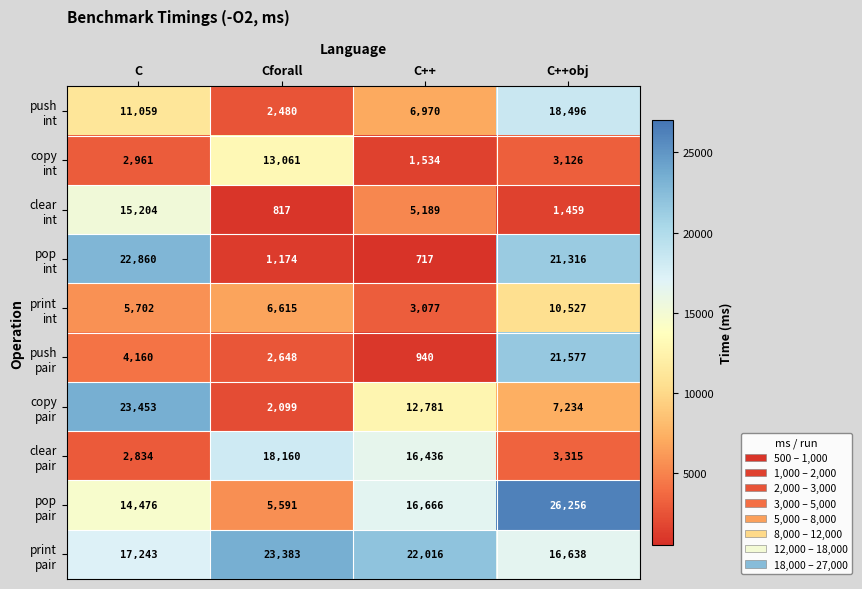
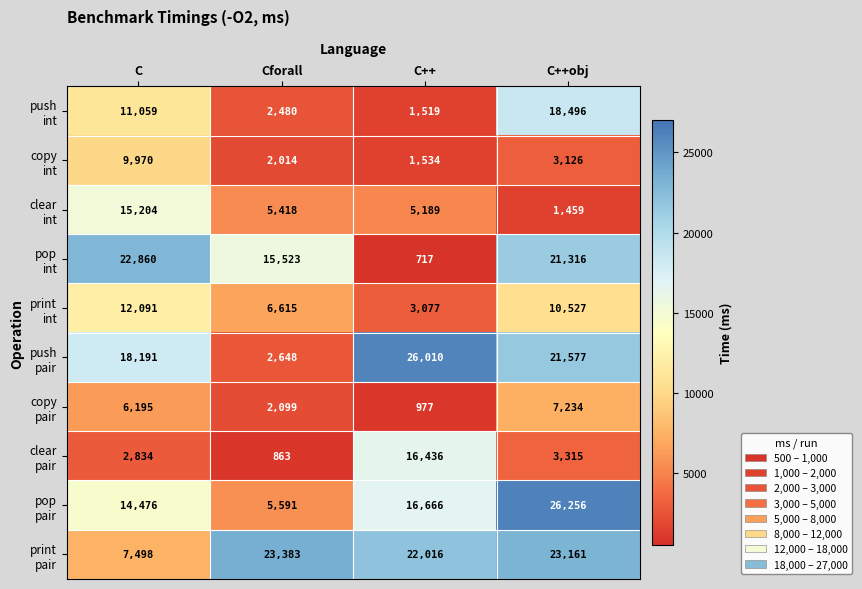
push int, C++: 6,970 -> 1,519
copy int, C: 2,961 -> 9,970
copy int, Cforall: 13,061 -> 2,014
clear int, Cforall: 817 -> 5,418
pop int, Cforall: 1,174 -> 15,523
print int, C: 5,702 -> 12,091
push pair, C: 4,160 -> 18,191
push pair, C++: 940 -> 26,010
copy pair, C: 23,453 -> 6,195
copy pair, C++: 12,781 -> 977
clear pair, Cforall: 18,160 -> 863
print pair, C: 17,243 -> 7,498
print pair, C++obj: 16,638 -> 23,161
